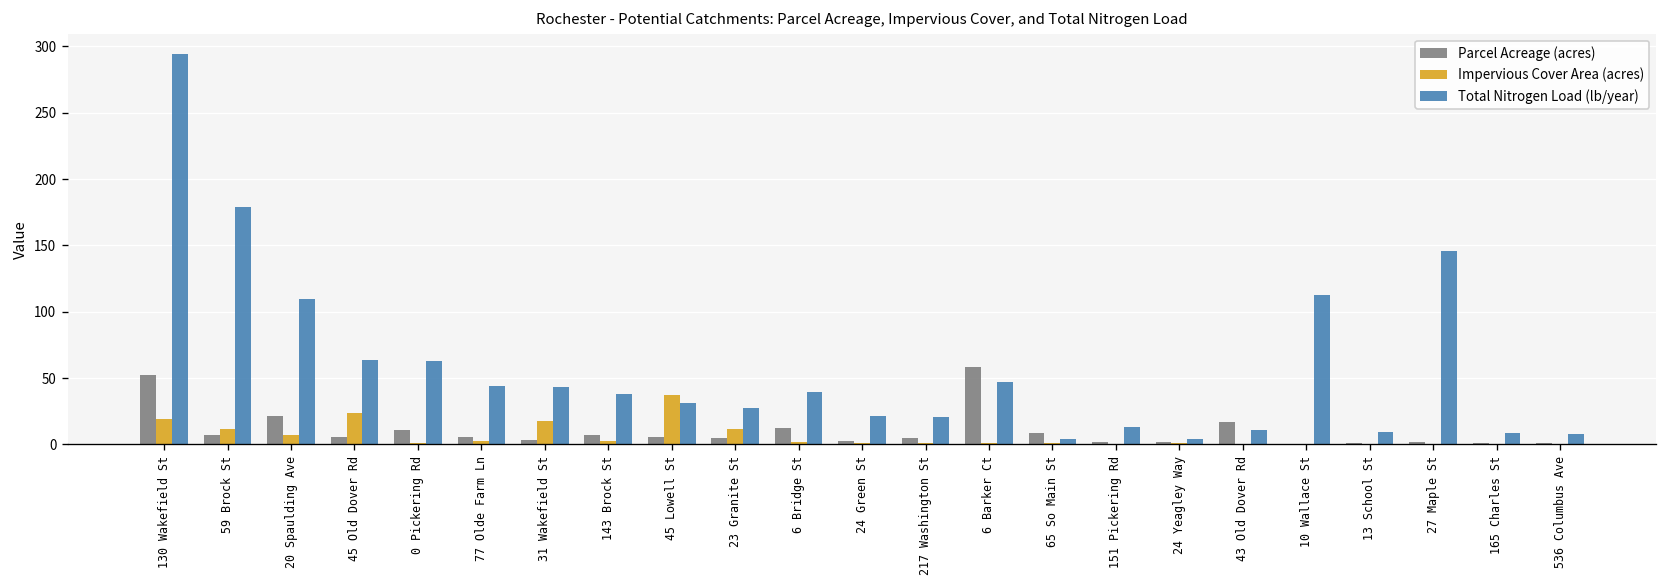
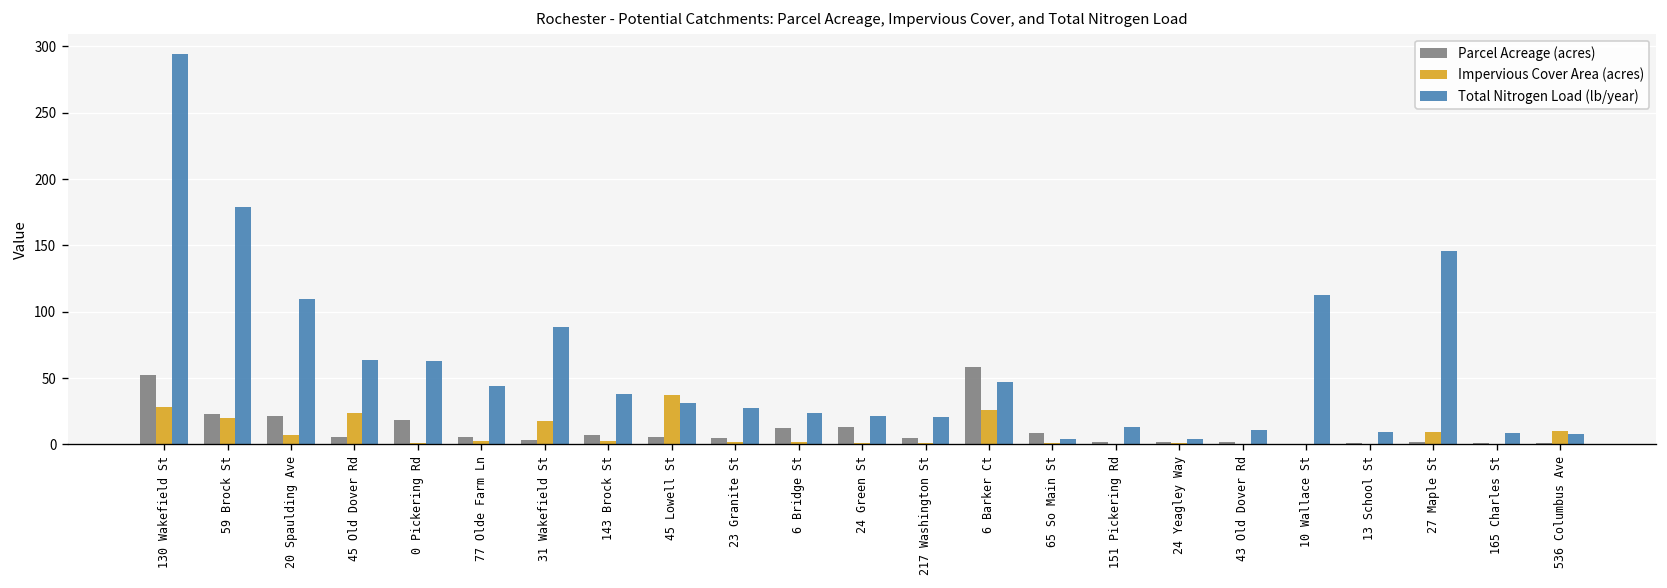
Impervious Cover Area (acres), 130 Wakefield St: 19 -> 28
Parcel Acreage (acres), 59 Brock St: 8 -> 23
Impervious Cover Area (acres), 59 Brock St: 12 -> 20
Parcel Acreage (acres), 0 Pickering Rd: 11 -> 18
Total Nitrogen Load (lb/year), 31 Wakefield St: 43 -> 89
Impervious Cover Area (acres), 23 Granite St: 11 -> 2
Total Nitrogen Load (lb/year), 6 Bridge St: 40 -> 23
Parcel Acreage (acres), 24 Green St: 3 -> 13
Impervious Cover Area (acres), 6 Barker Ct: 1 -> 26
Parcel Acreage (acres), 43 Old Dover Rd: 17 -> 2
Impervious Cover Area (acres), 27 Maple St: 1 -> 9
Impervious Cover Area (acres), 536 Columbus Ave: 1 -> 10
